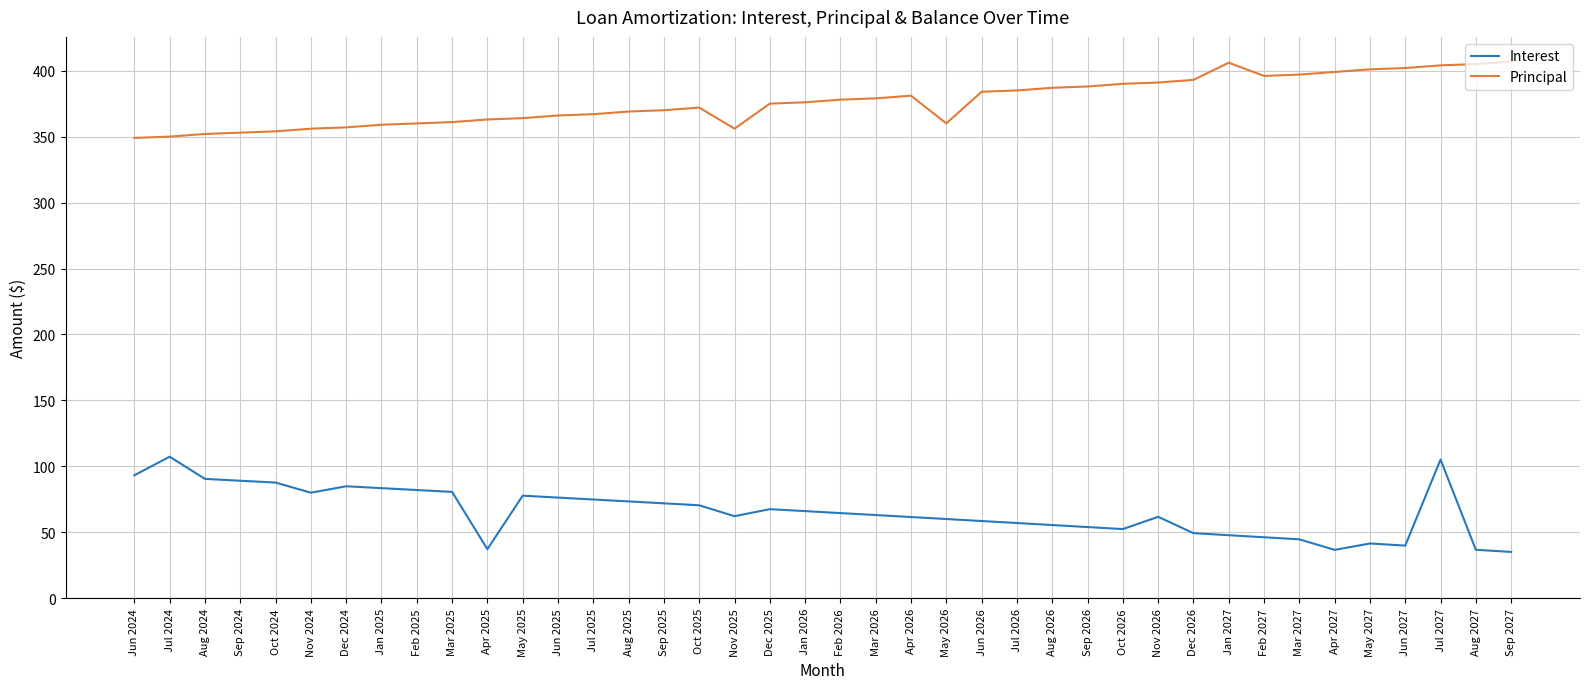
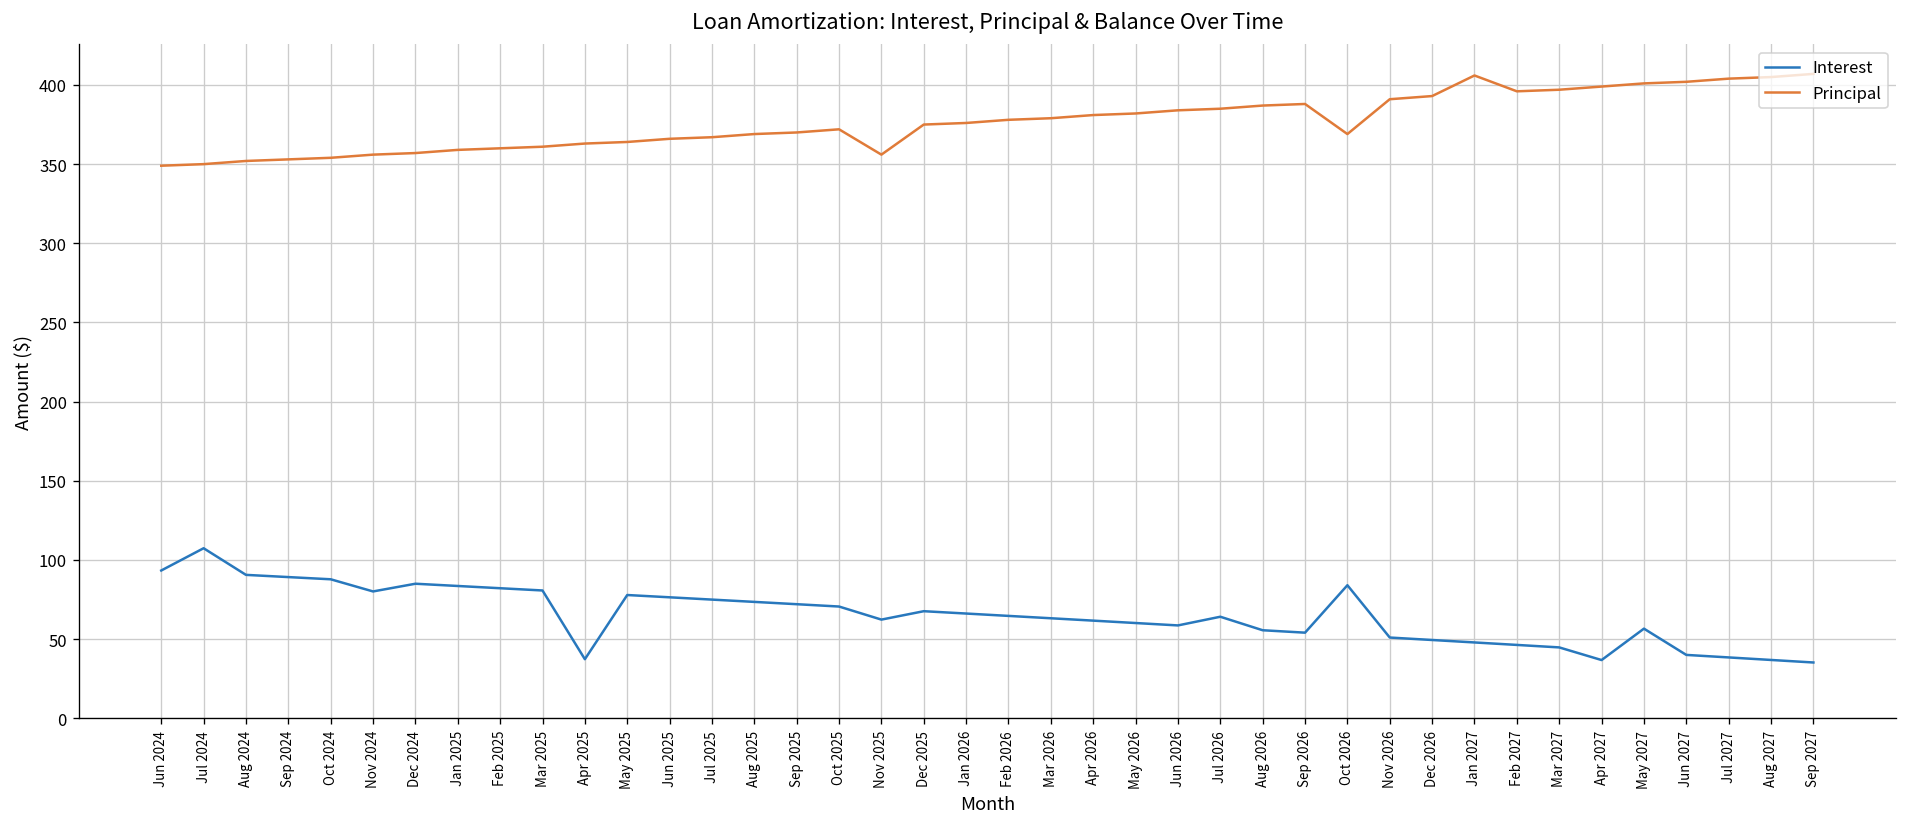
Principal, May 2026: 360 -> 382
Interest, Jul 2026: 57 -> 64
Interest, Oct 2026: 53 -> 84
Principal, Oct 2026: 390 -> 369
Interest, Nov 2026: 62 -> 51
Interest, May 2027: 42 -> 57
Interest, Jul 2027: 105 -> 38
